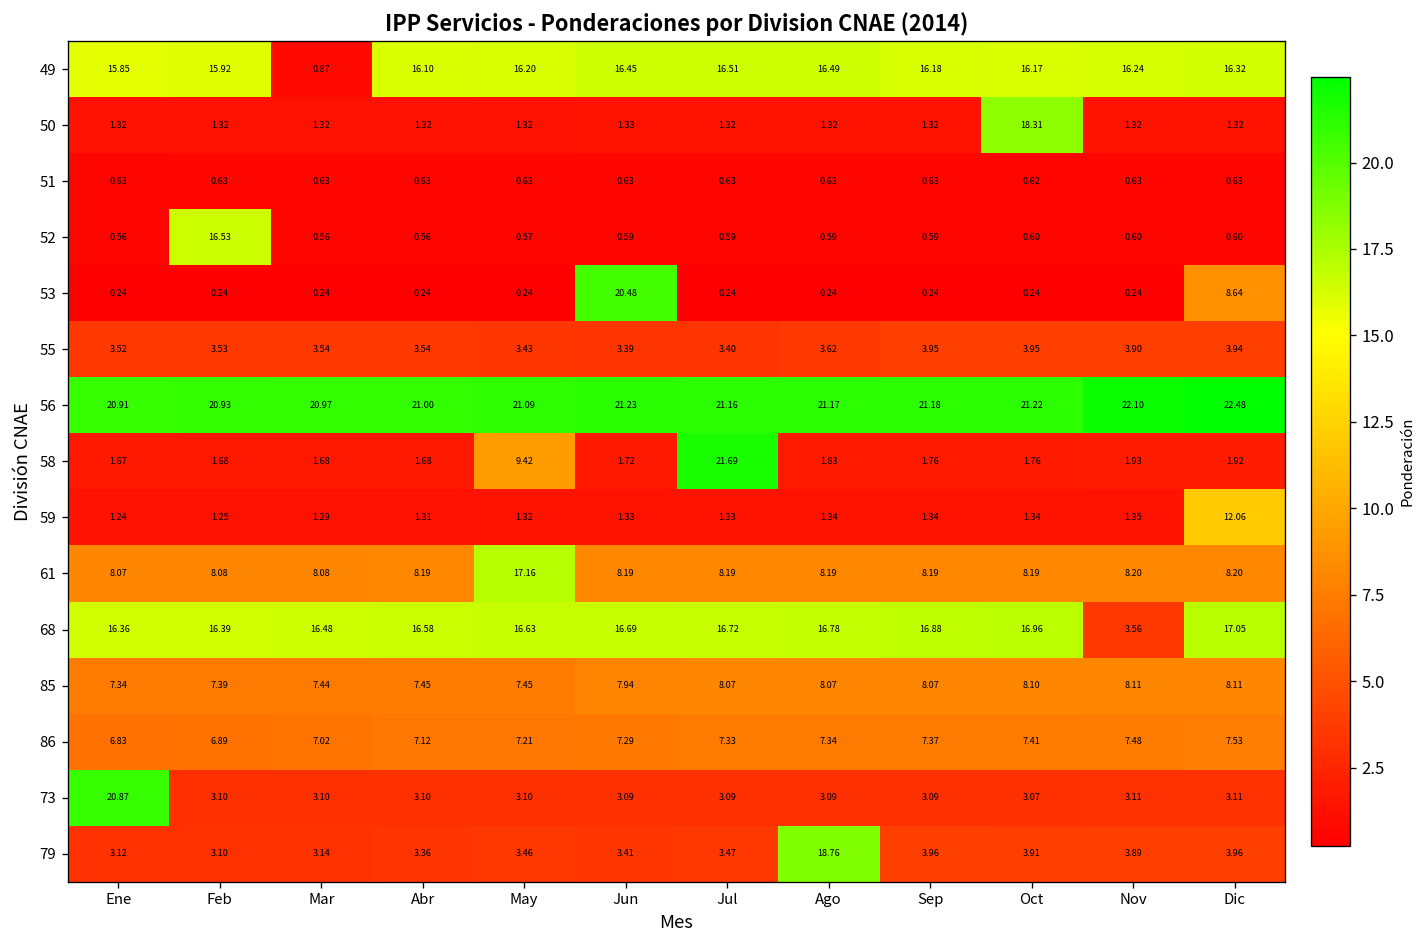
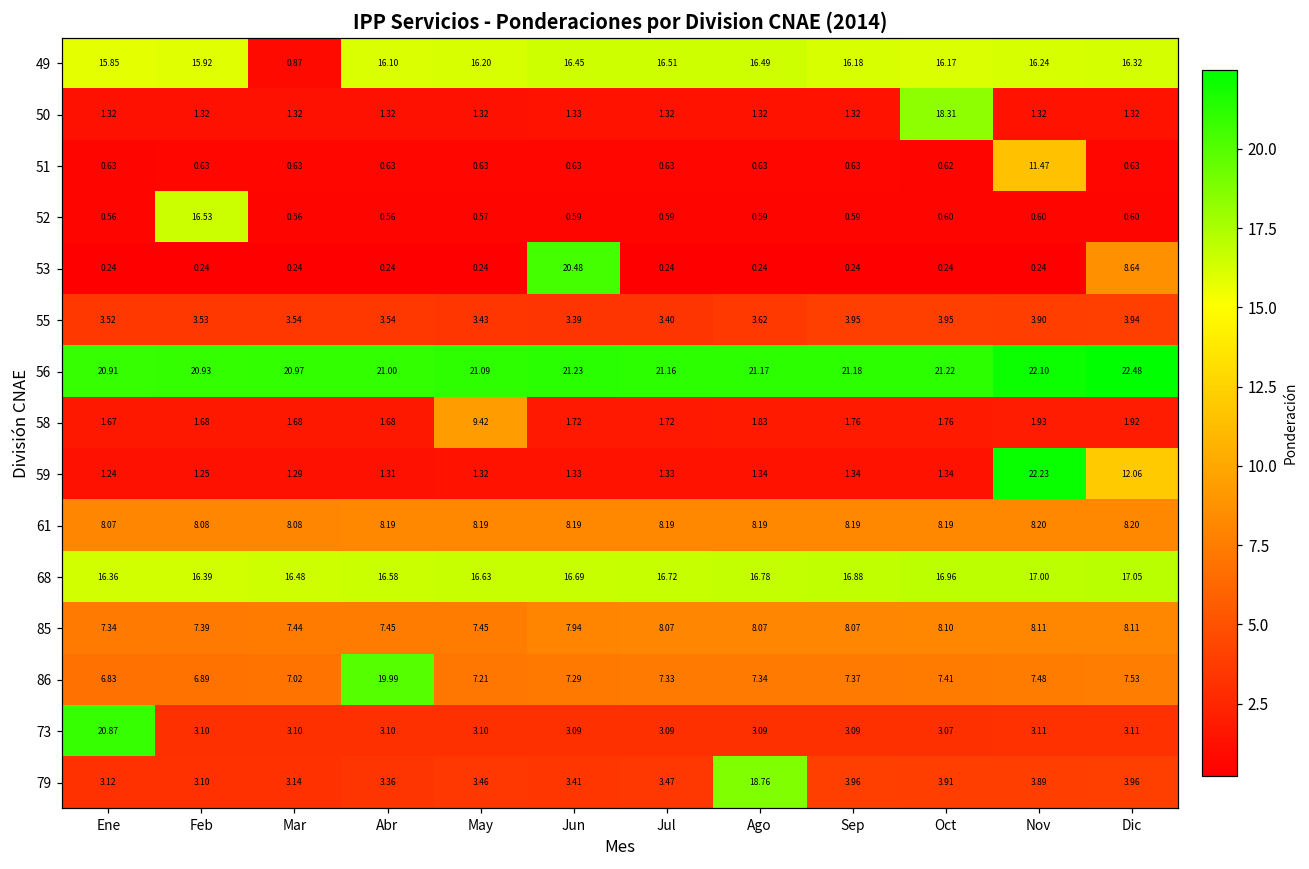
51, Nov: 0.63 -> 11.47
58, Jul: 21.69 -> 1.72
59, Nov: 1.35 -> 22.23
61, May: 17.16 -> 8.19
68, Nov: 3.56 -> 17.00
86, Abr: 7.12 -> 19.99
